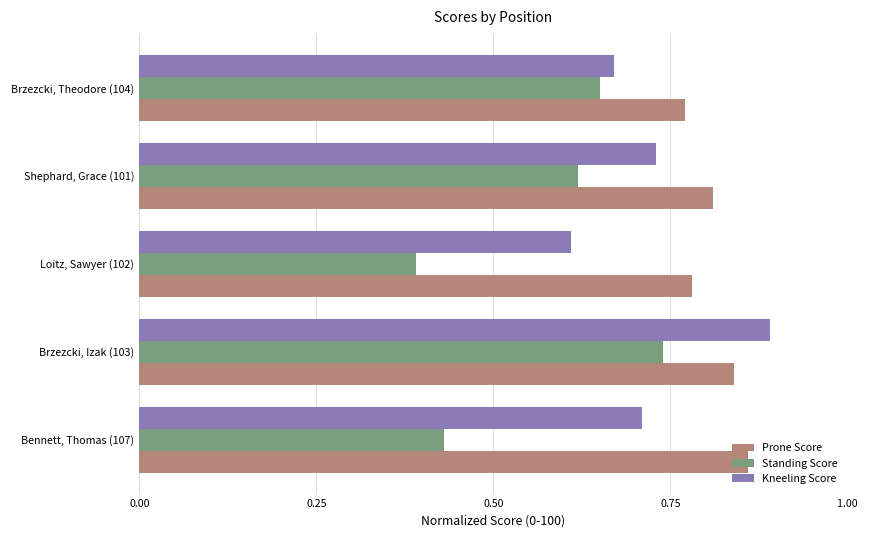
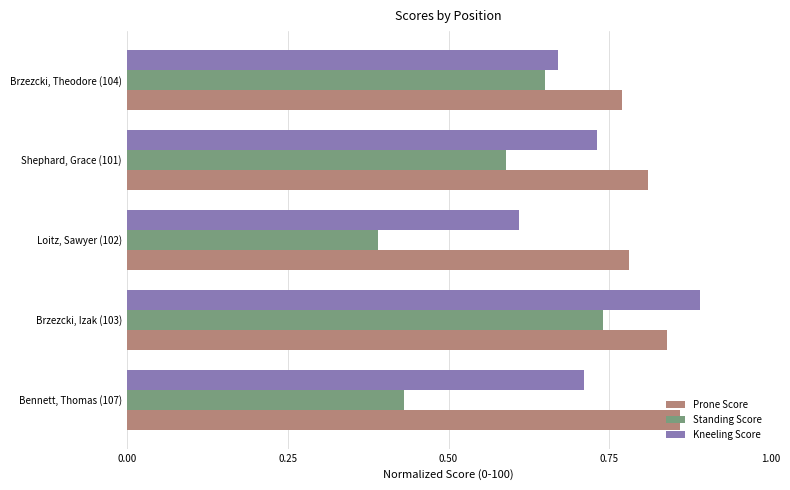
Standing Score, Shephard, Grace (101): 0.62 -> 0.59
